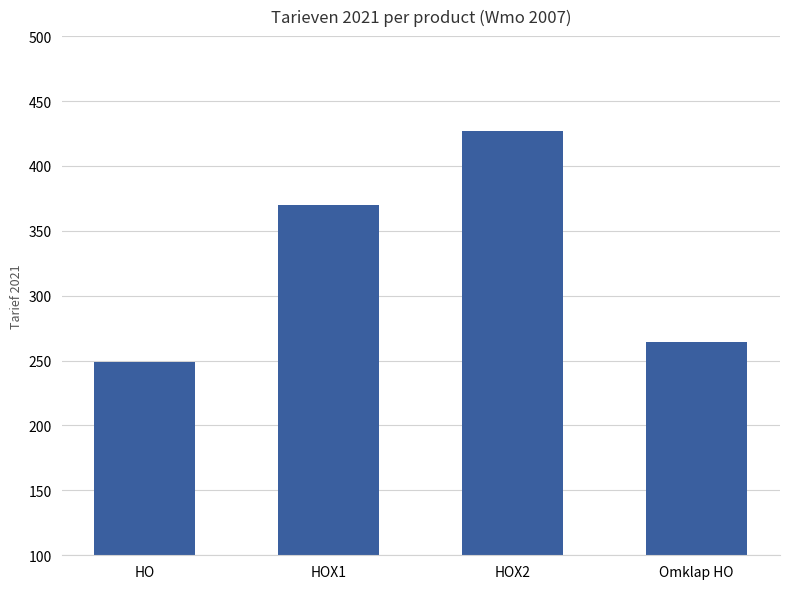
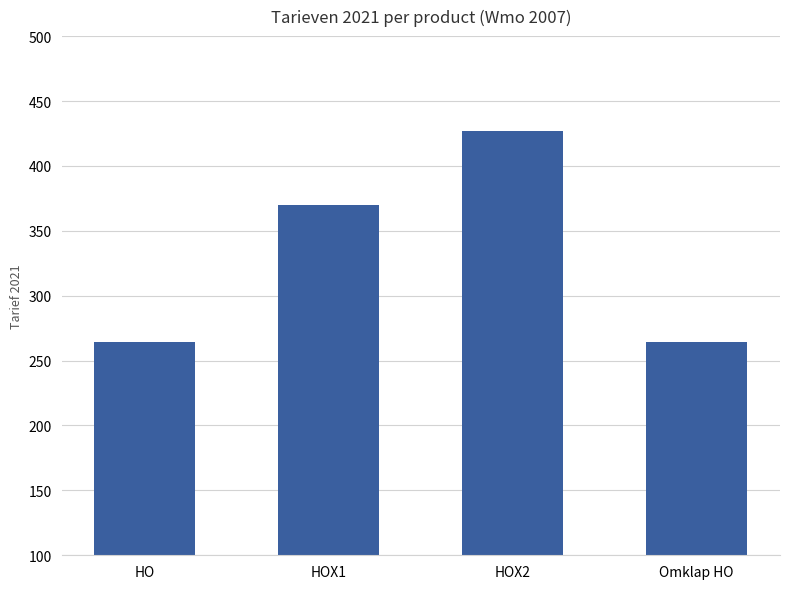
HO: 249 -> 265
